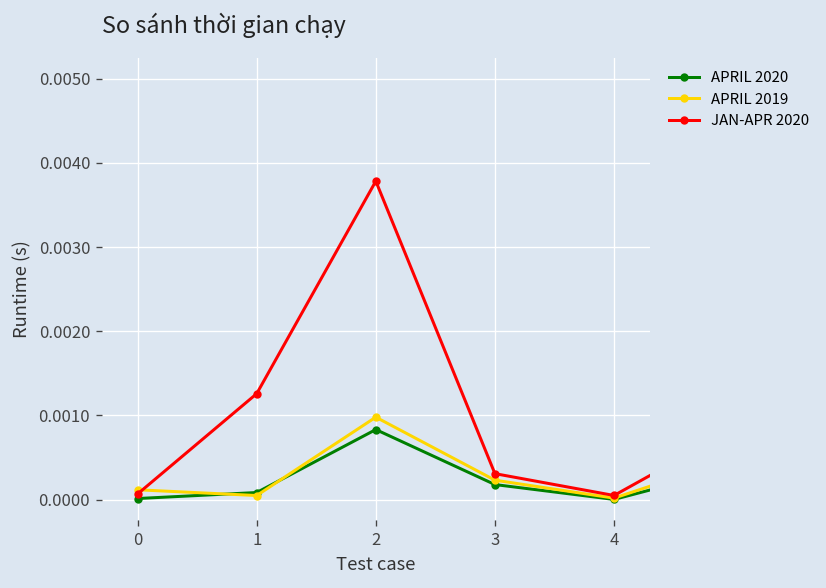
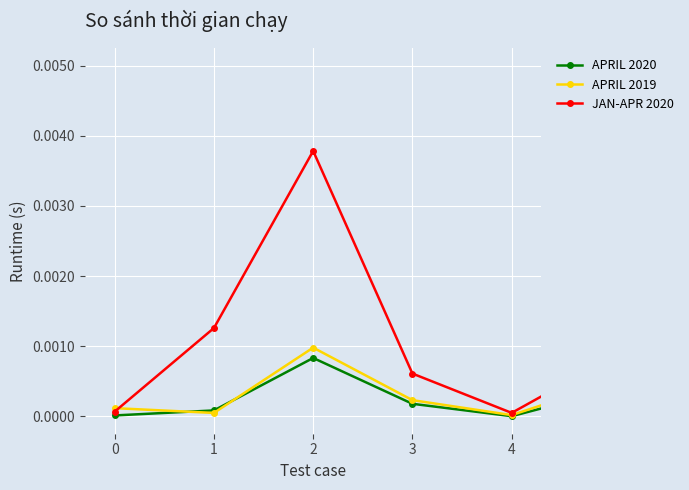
JAN-APR 2020, 3: 0.0003 -> 0.0006
